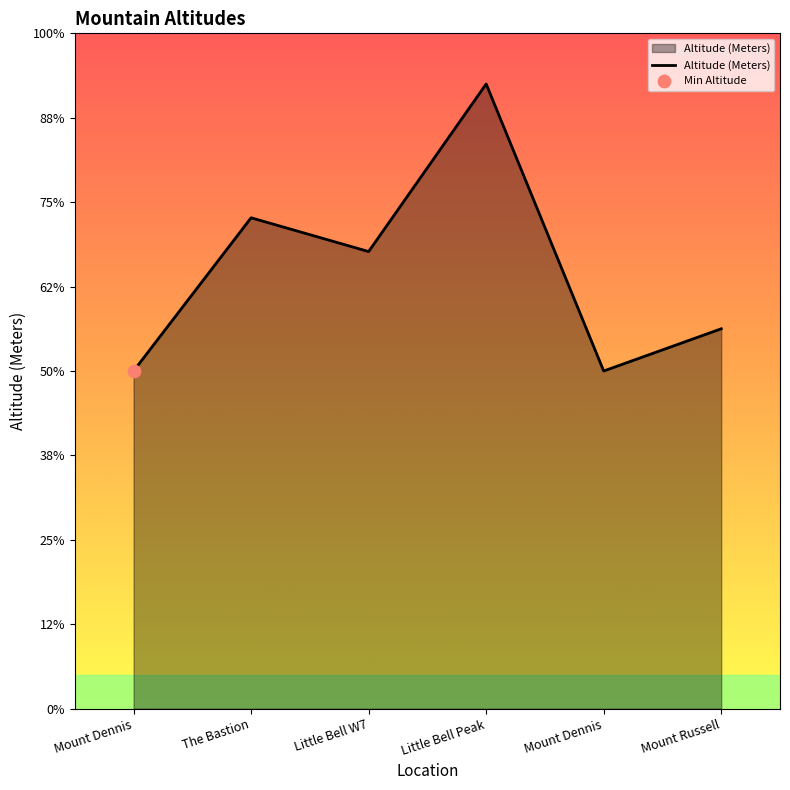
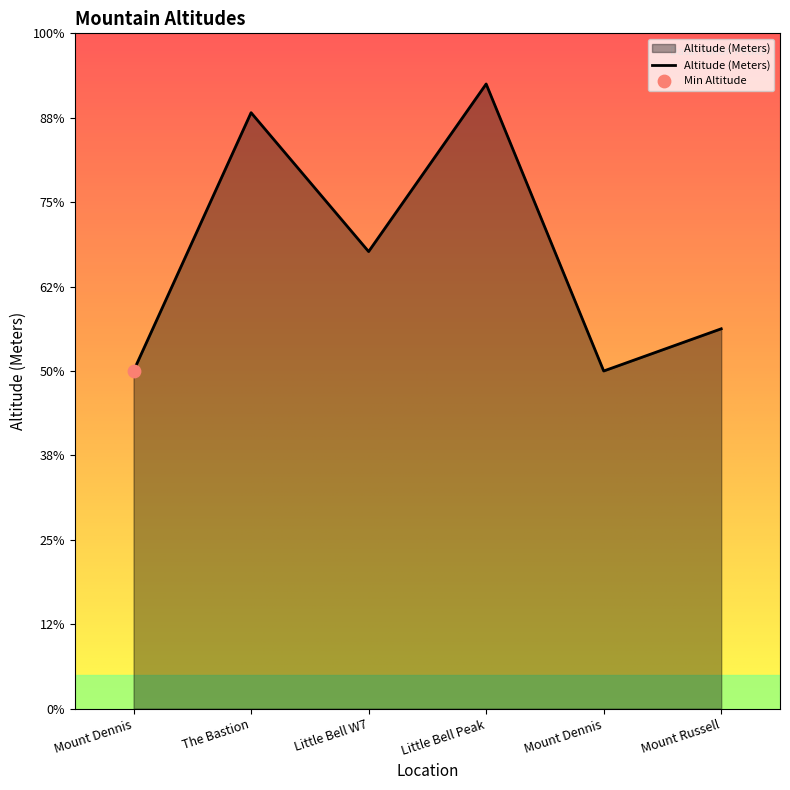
Altitude (Meters), The Bastion: 73% -> 88%
